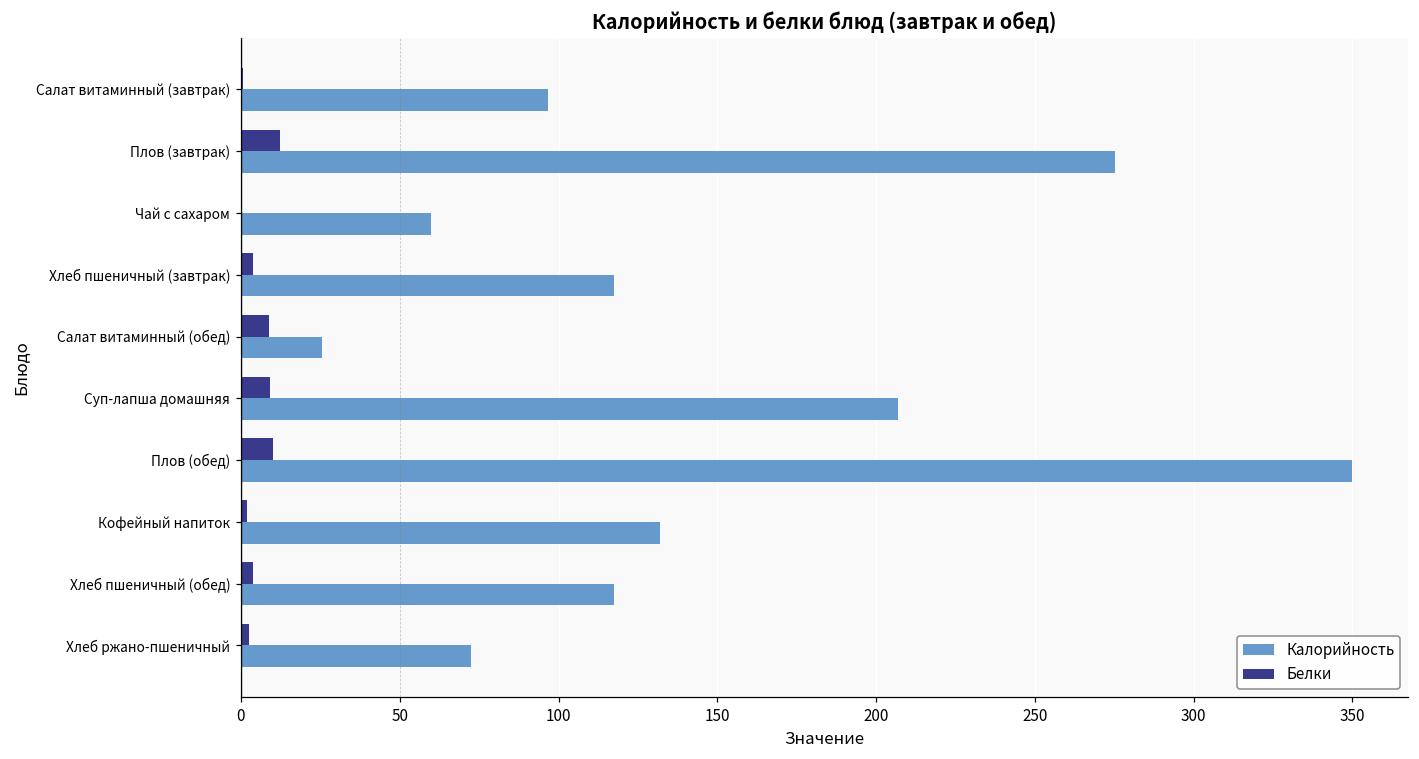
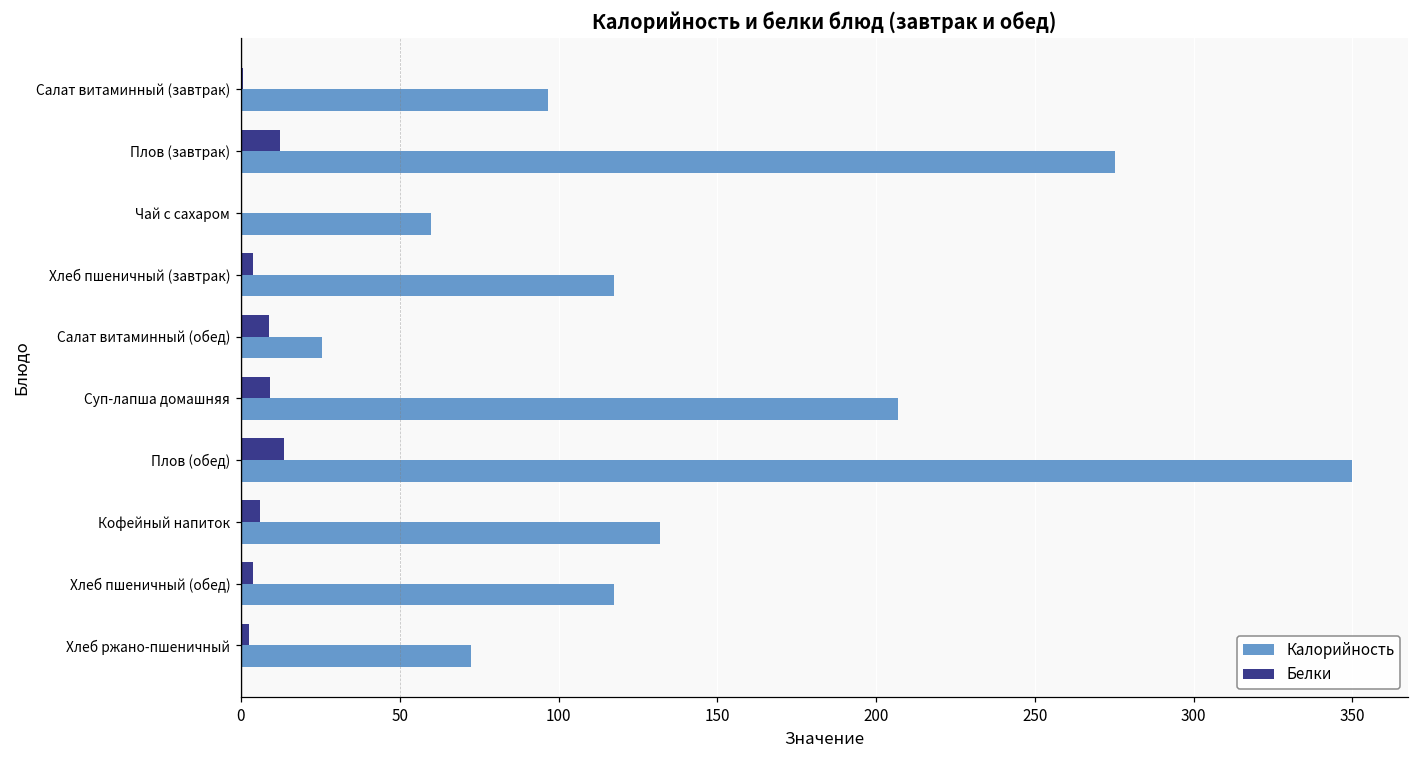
Белки, Плов (обед): 10 -> 14
Белки, Кофейный напиток: 2 -> 6
